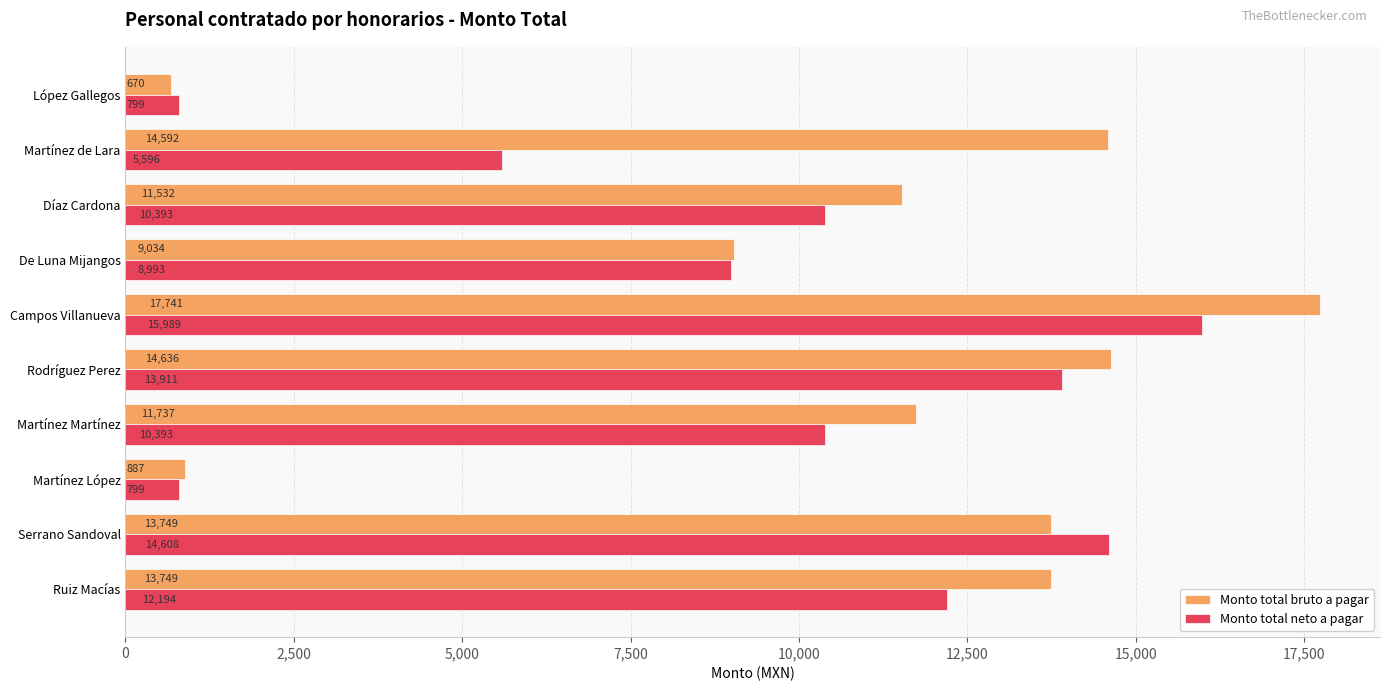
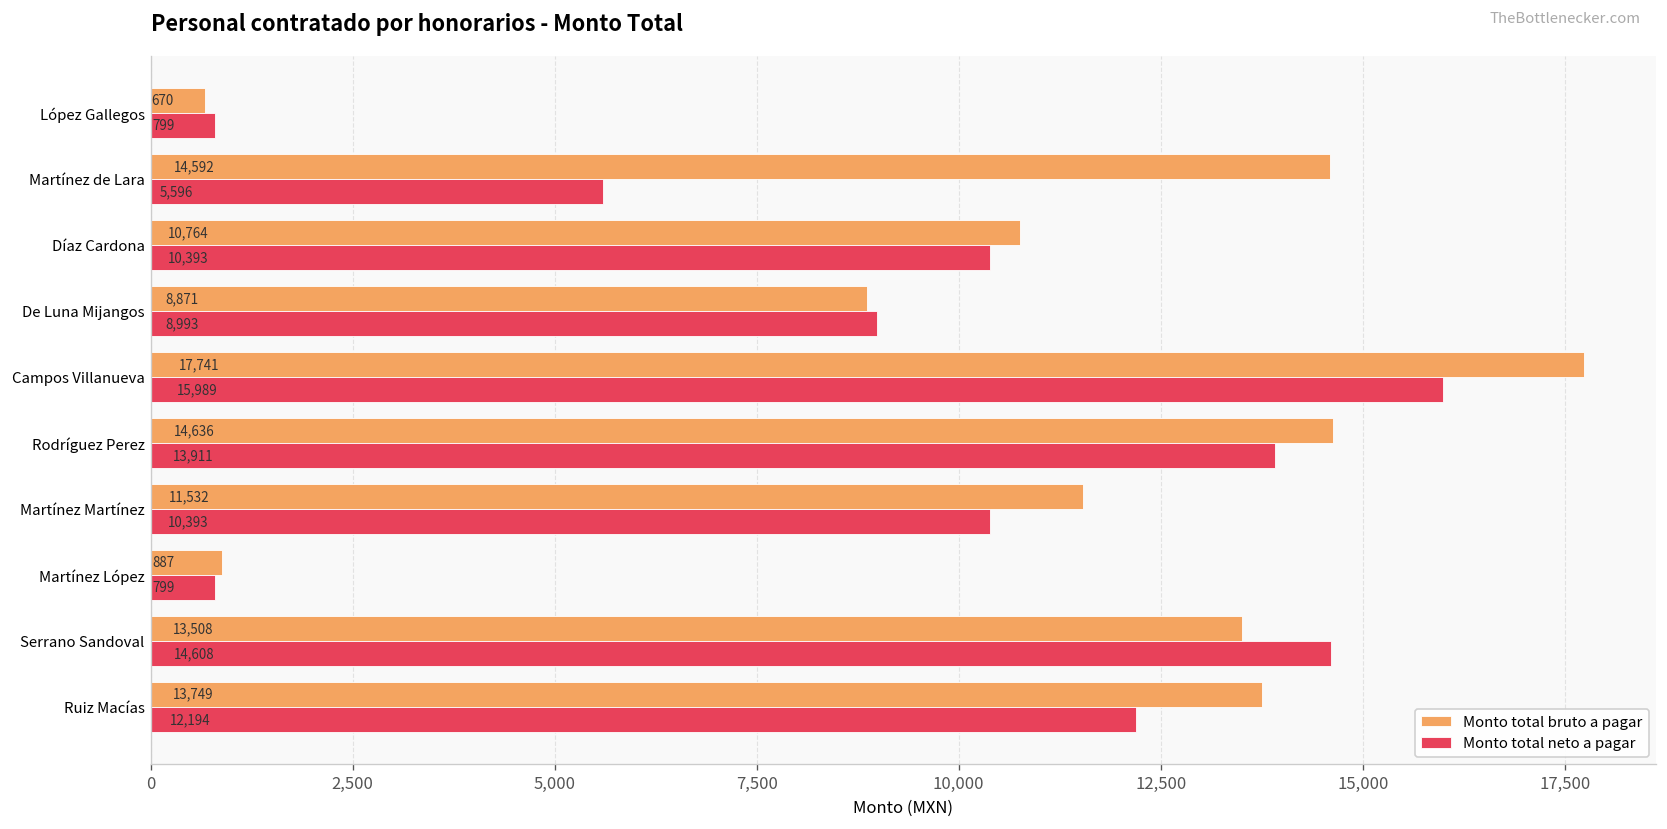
Monto total bruto a pagar, Díaz Cardona: 11,532 -> 10,764
Monto total bruto a pagar, De Luna Mijangos: 9,034 -> 8,871
Monto total bruto a pagar, Martínez Martínez: 11,737 -> 11,532
Monto total bruto a pagar, Serrano Sandoval: 13,749 -> 13,508
